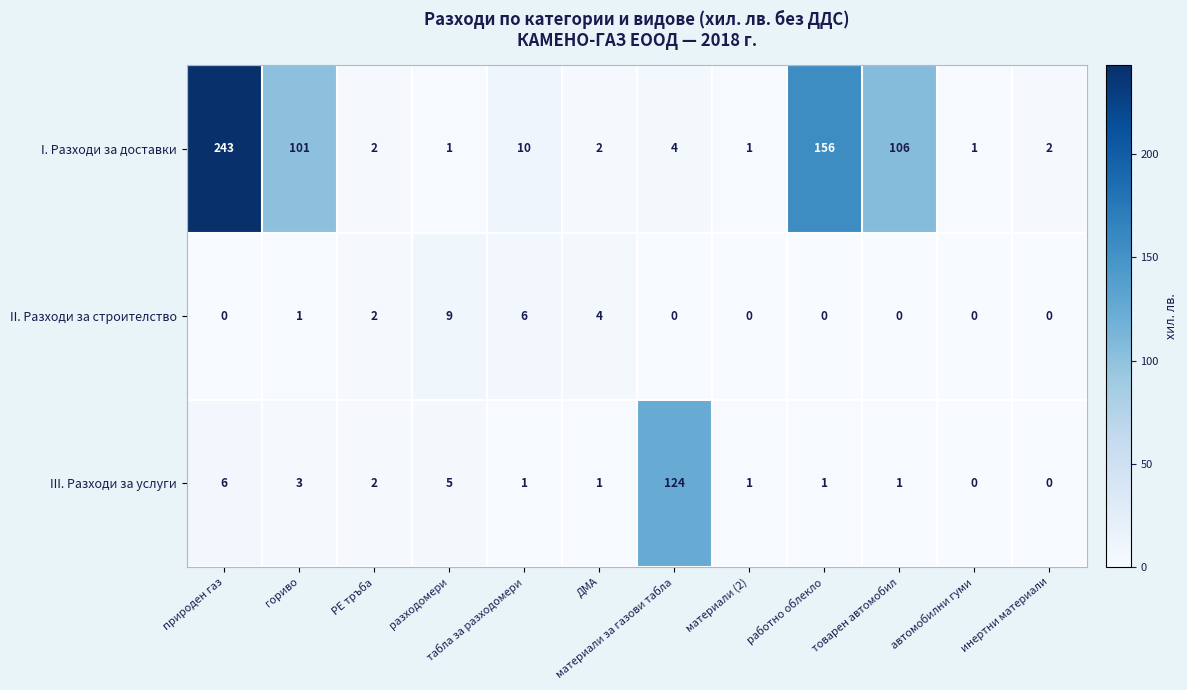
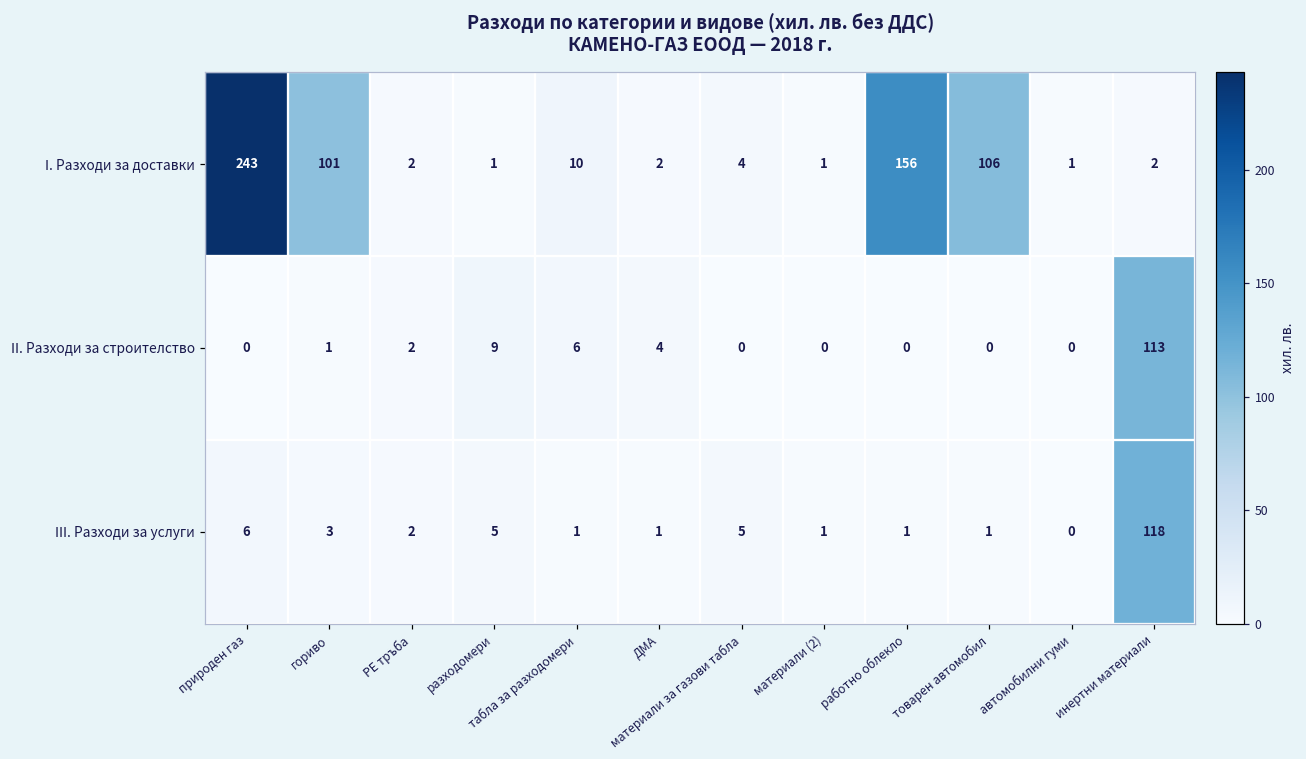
ІІ. Разходи за строителство, инертни материали: 0 -> 113
ІІІ. Разходи за услуги, материали за газови табла: 124 -> 5
ІІІ. Разходи за услуги, инертни материали: 0 -> 118
